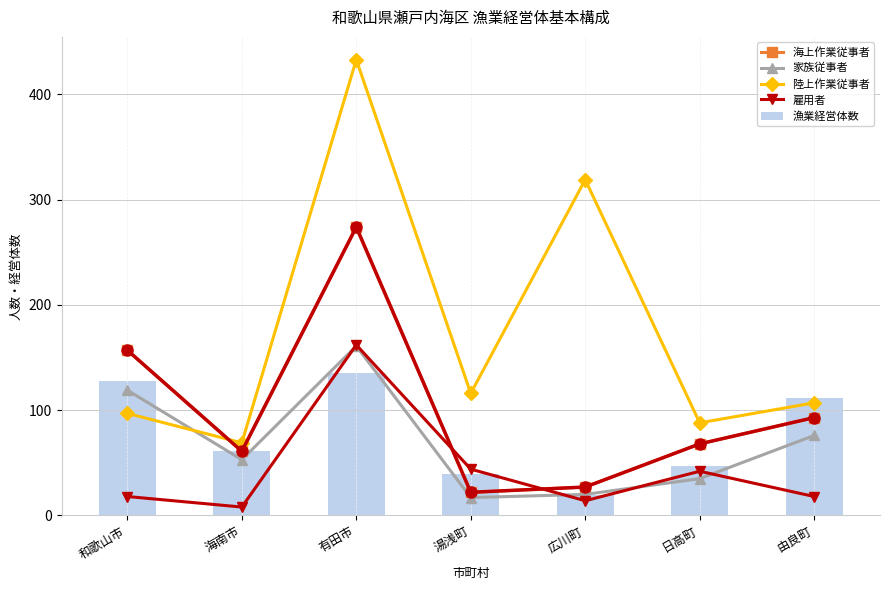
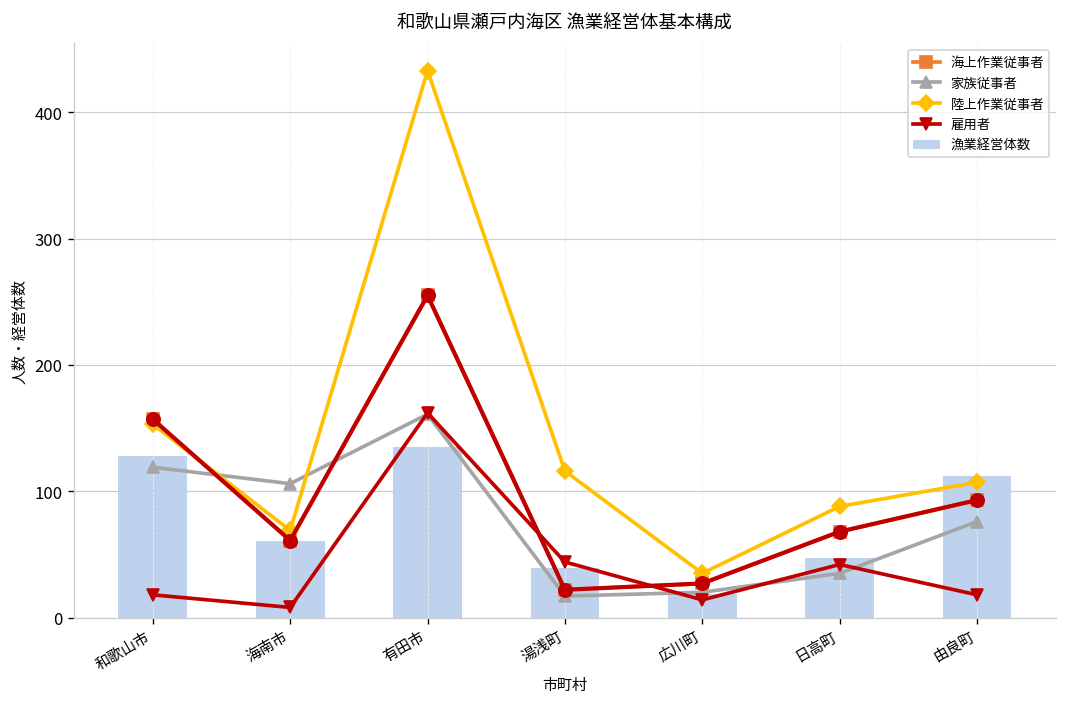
陸上作業従事者, 和歌山市: 97 -> 153
家族従事者, 海南市: 53 -> 106
海上作業従事者, 有田市: 274 -> 255
陸上作業従事者, 広川町: 319 -> 35
